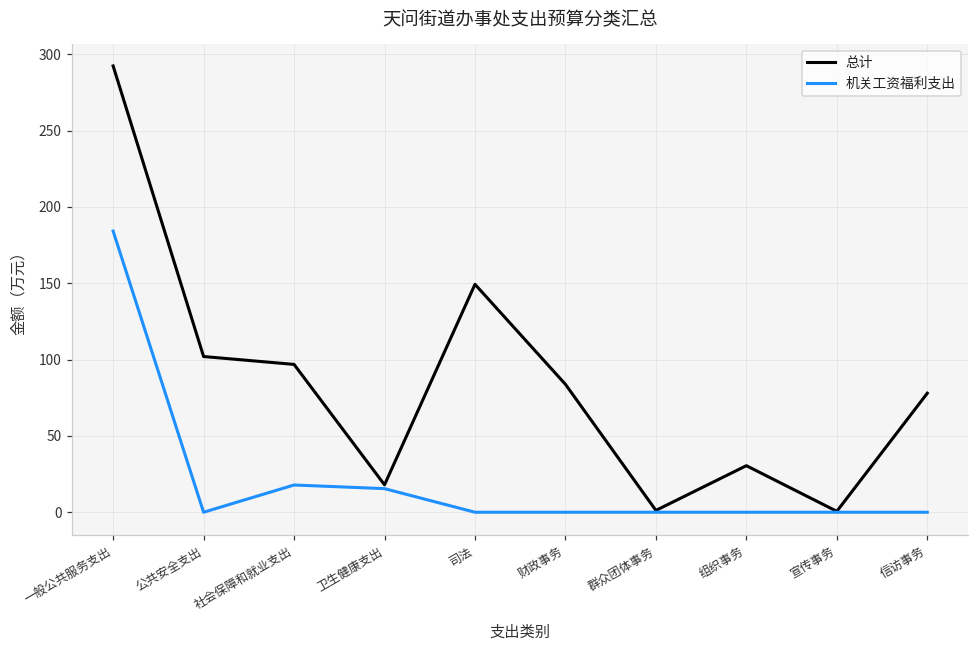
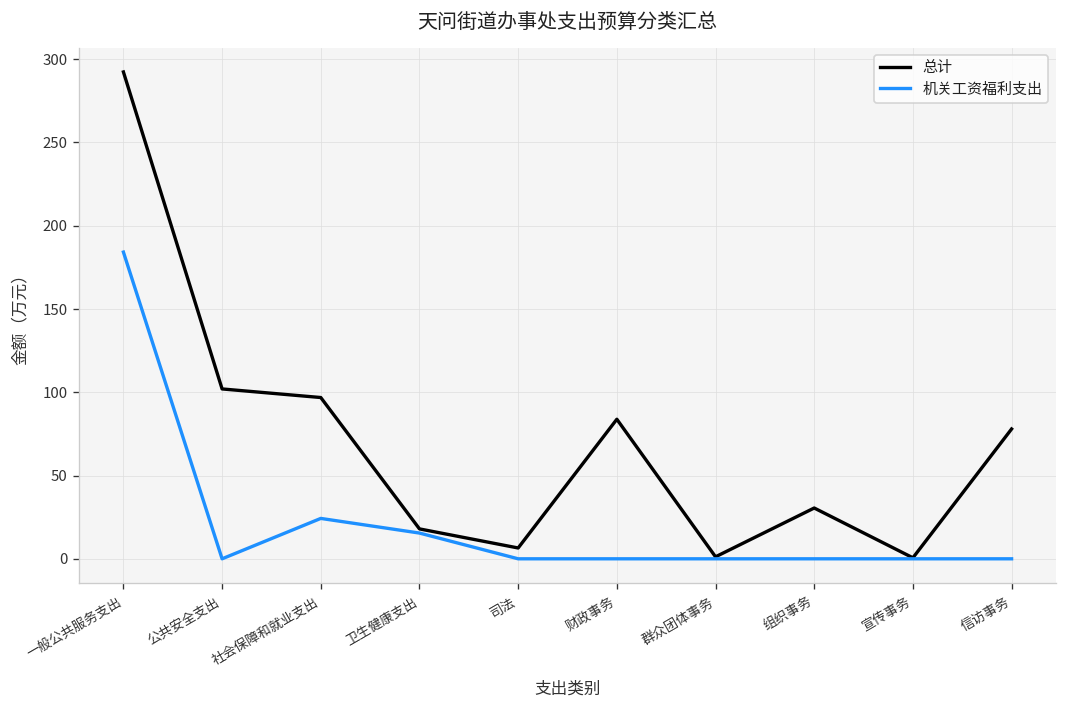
机关工资福利支出, 社会保障和就业支出: 18 -> 24
总计, 司法: 149 -> 7
